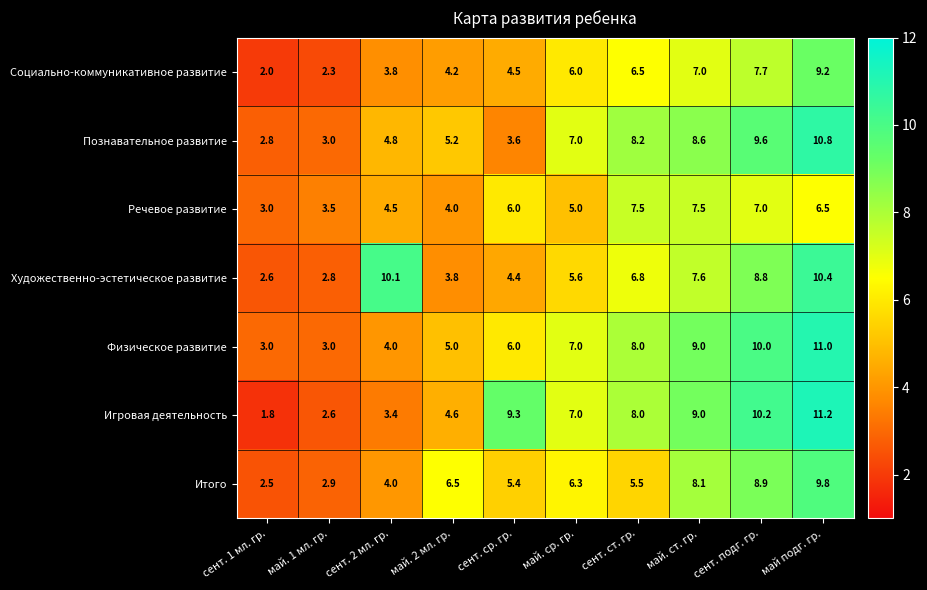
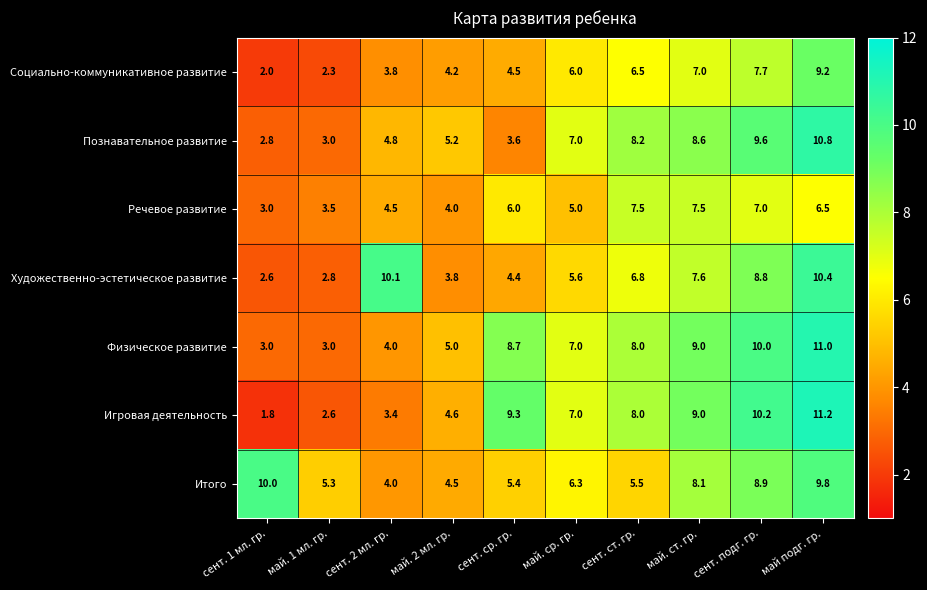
Физическое развитие, сент. ср. гр.: 6.0 -> 8.7
Итого, сент. 1 мл. гр.: 2.5 -> 10.0
Итого, май. 1 мл. гр.: 2.9 -> 5.3
Итого, май. 2 мл. гр.: 6.5 -> 4.5
